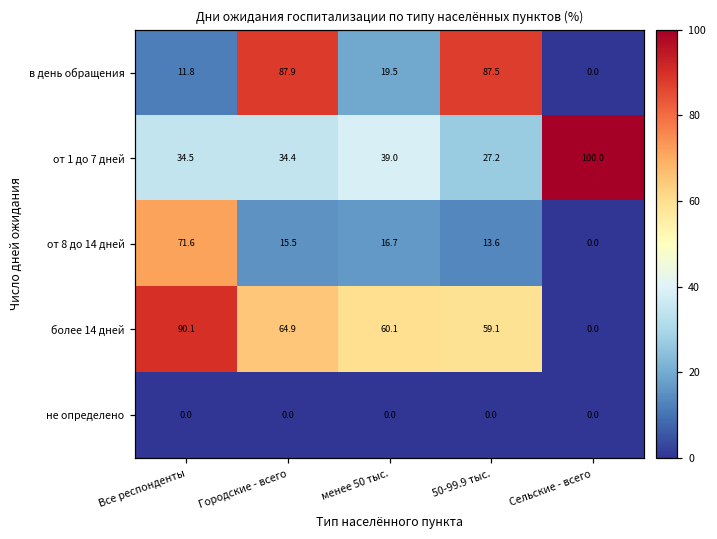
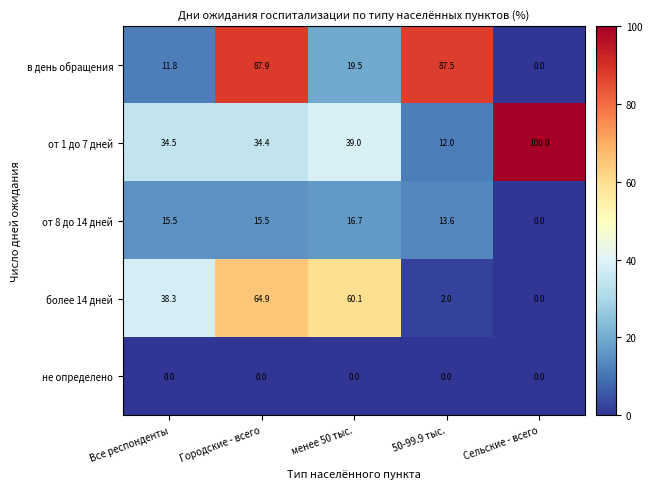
от 1 до 7 дней, 50-99.9 тыс.: 27.2 -> 12.0
от 8 до 14 дней, Все респонденты: 71.6 -> 15.5
более 14 дней, Все респонденты: 90.1 -> 38.3
более 14 дней, 50-99.9 тыс.: 59.1 -> 2.0
